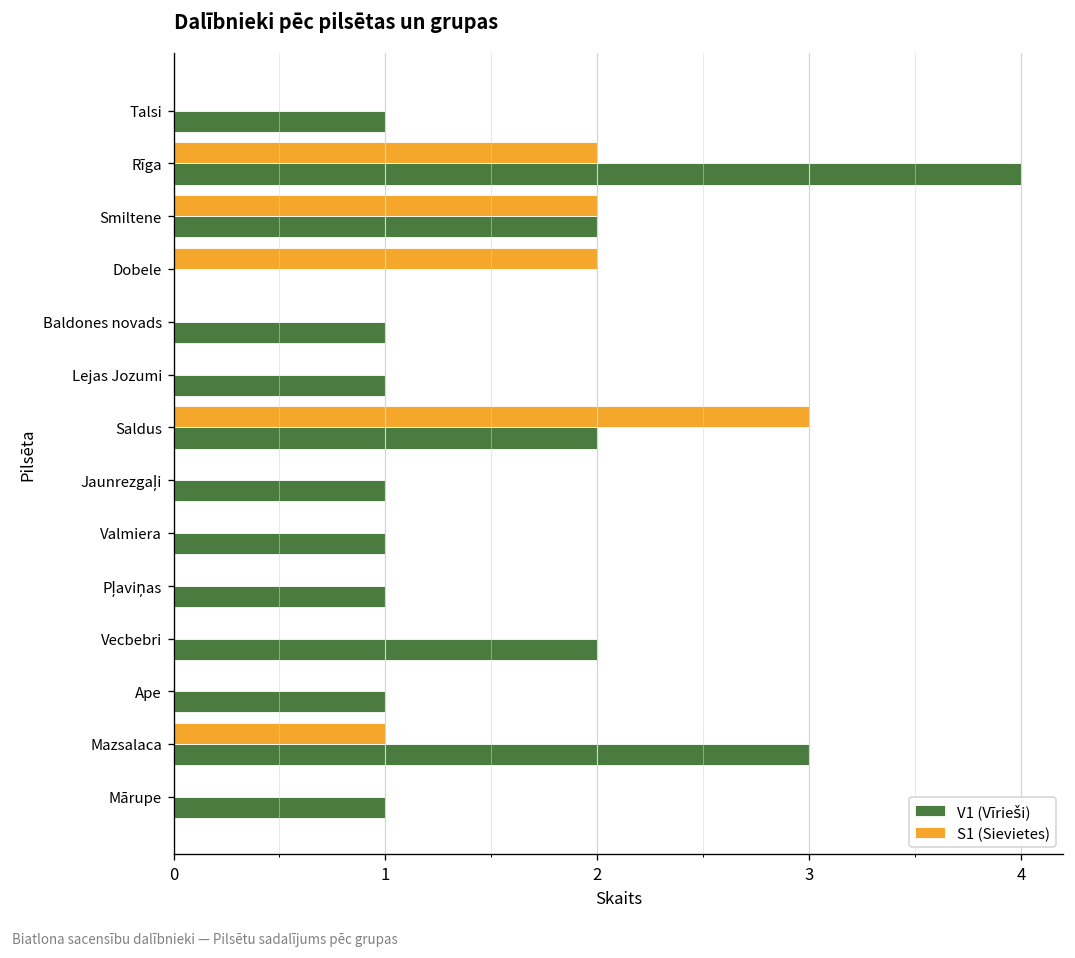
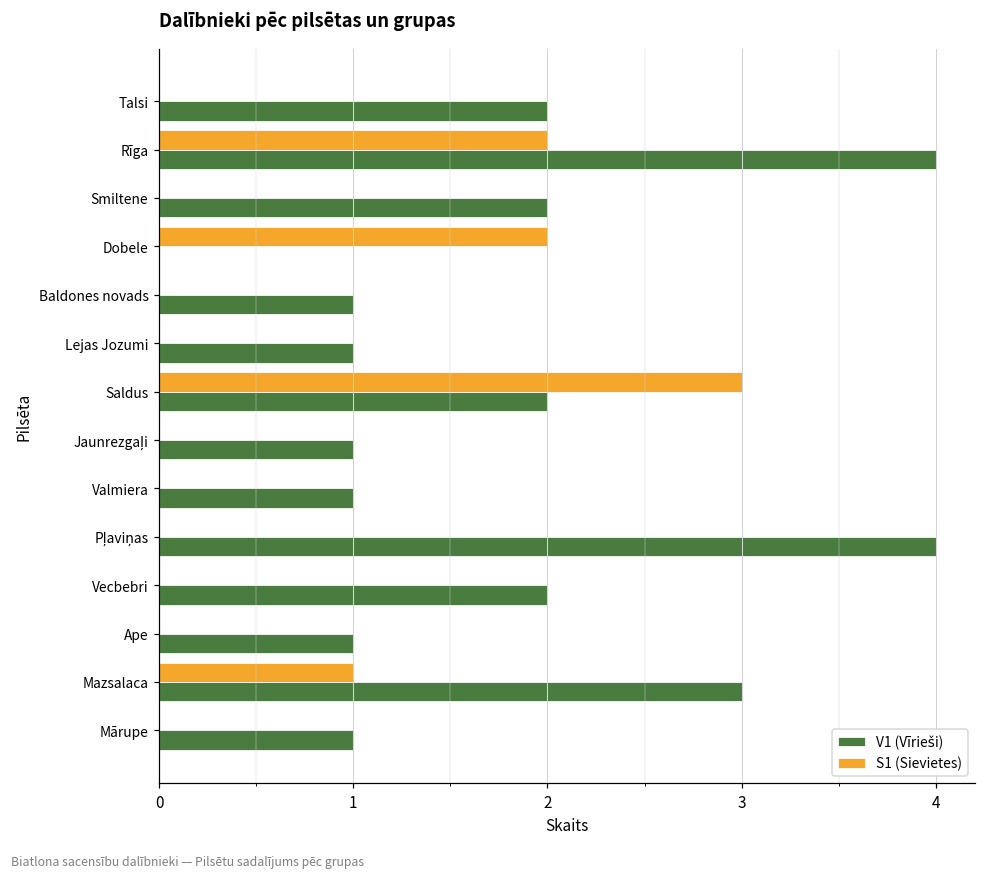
V1 (Vīrieši), Talsi: 1 -> 2
S1 (Sievietes), Smiltene: 2 -> 0
V1 (Vīrieši), Pļaviņas: 1 -> 4
